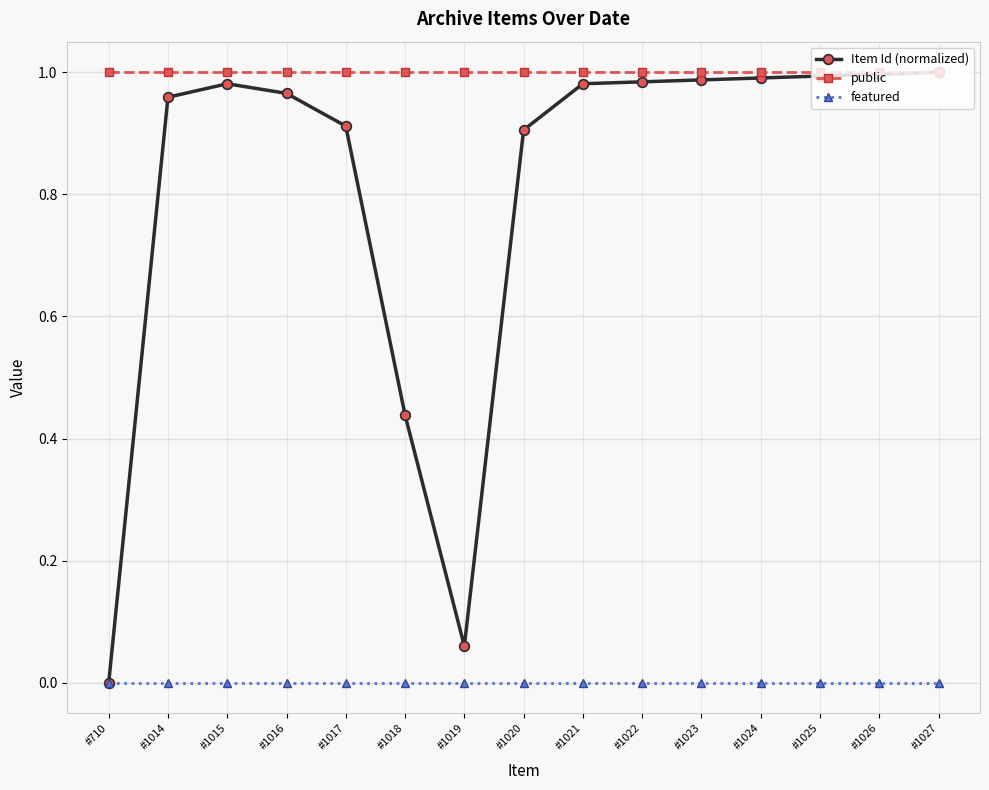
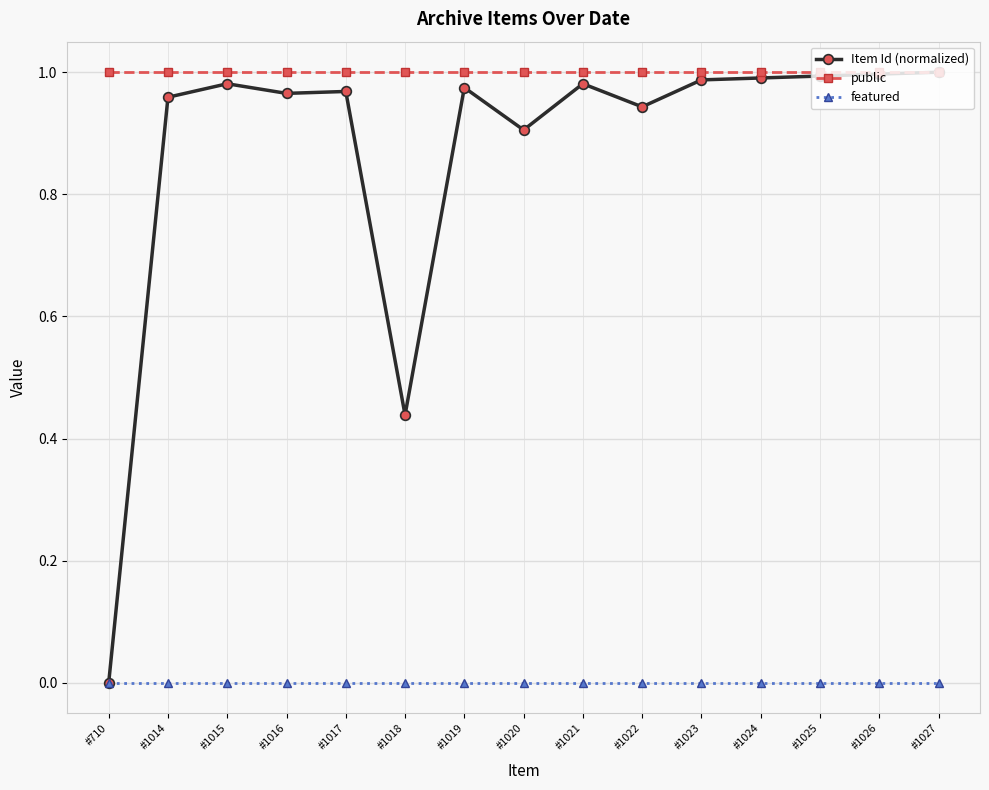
Item Id (normalized), #1017: 0.91 -> 0.97
Item Id (normalized), #1019: 0.06 -> 0.97
Item Id (normalized), #1022: 0.98 -> 0.94
